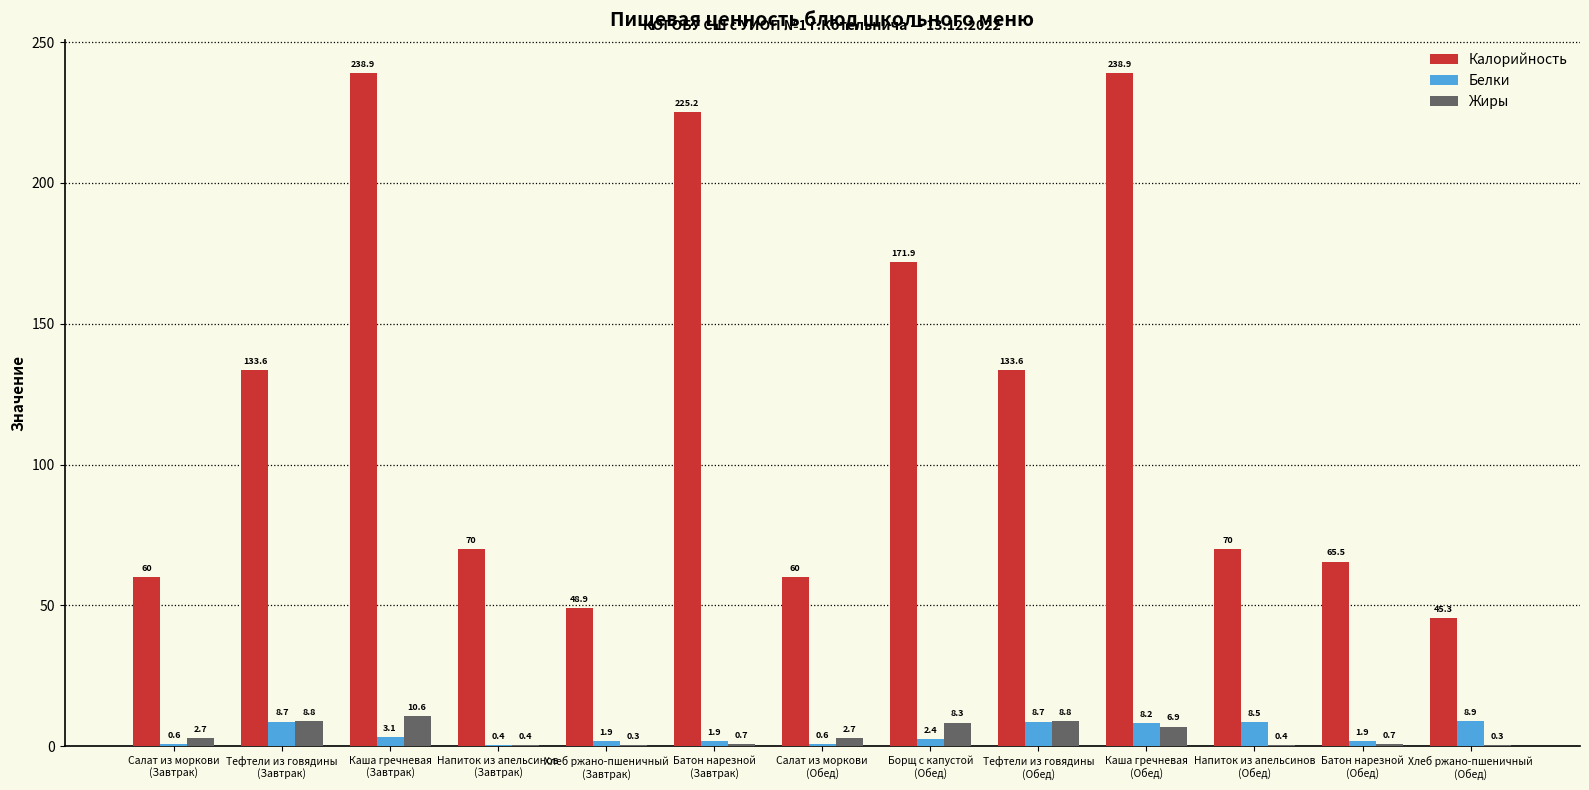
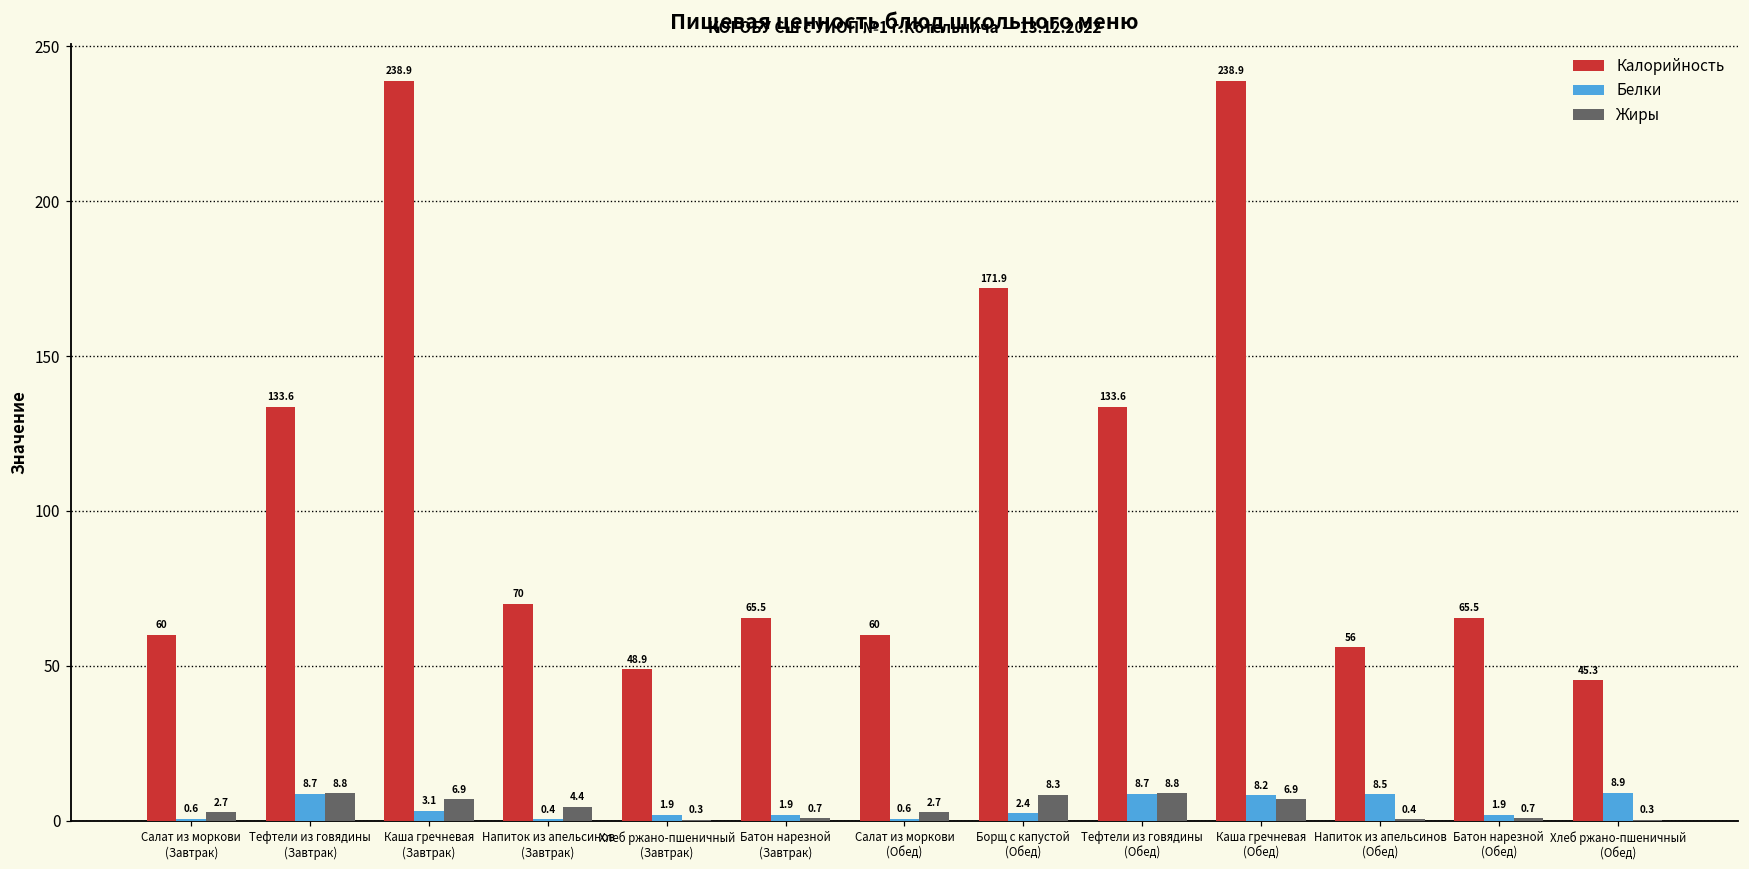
Жиры, Каша гречневая (Завтрак): 10.6 -> 6.9
Жиры, Напиток из апельсинов (Завтрак): 0.4 -> 4.4
Калорийность, Батон нарезной (Завтрак): 225.2 -> 65.5
Калорийность, Напиток из апельсинов (Обед): 70 -> 56
